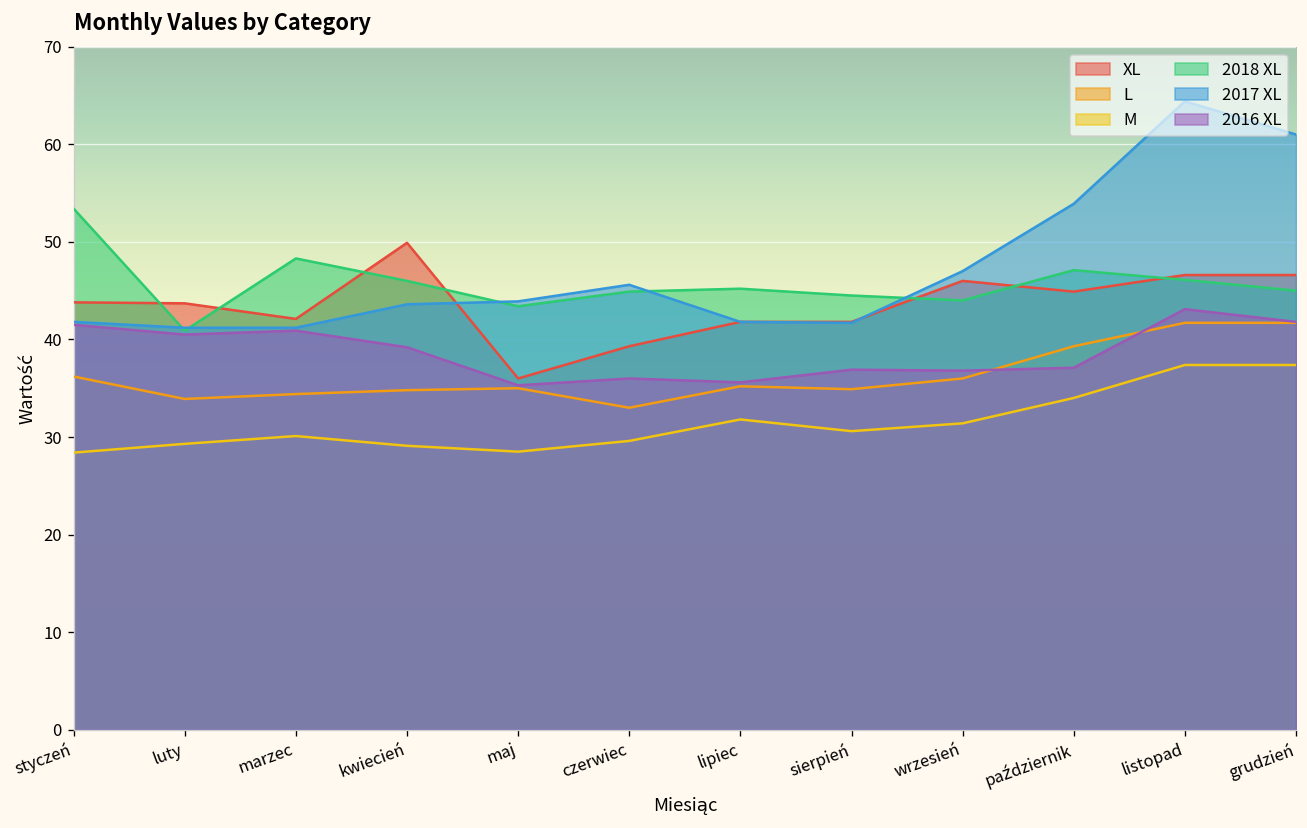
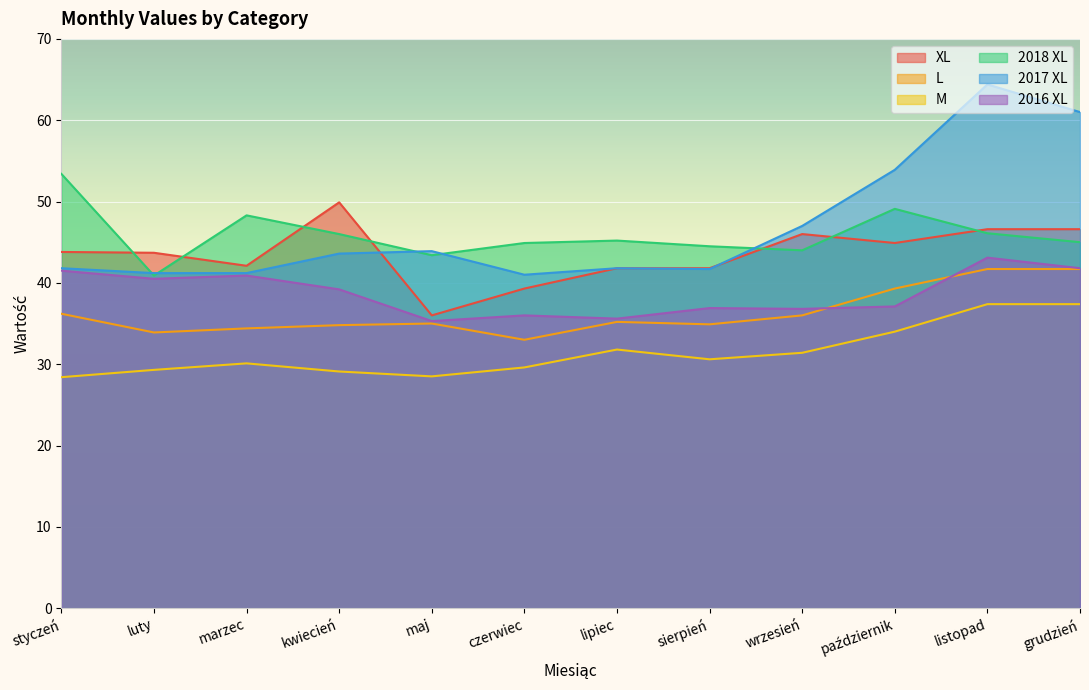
2017 XL, czerwiec: 46 -> 41
2018 XL, październik: 47 -> 49
